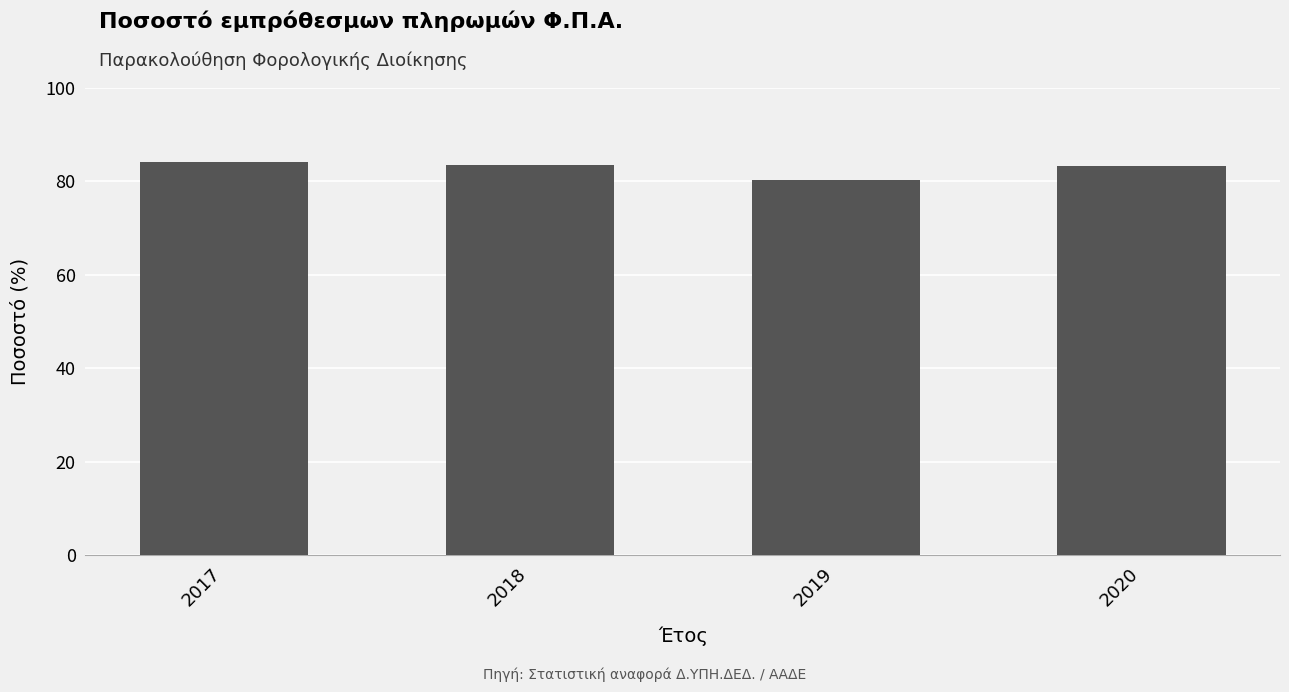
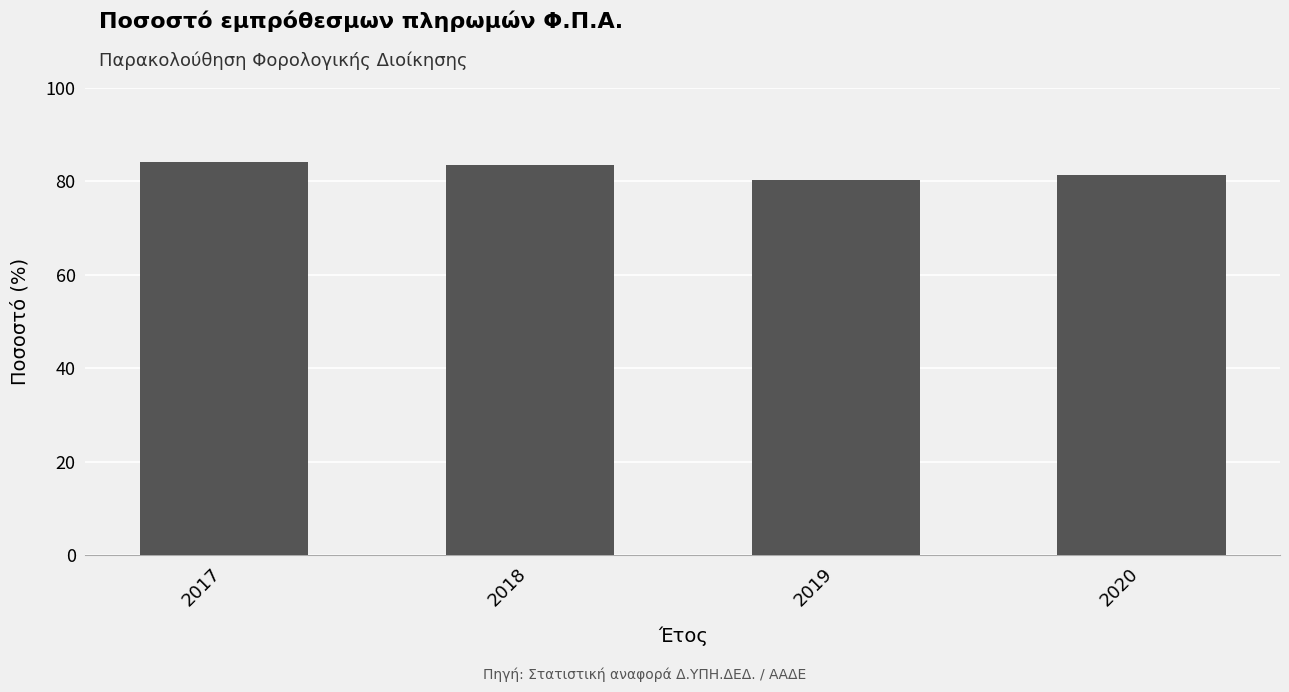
2020: 83 -> 81
